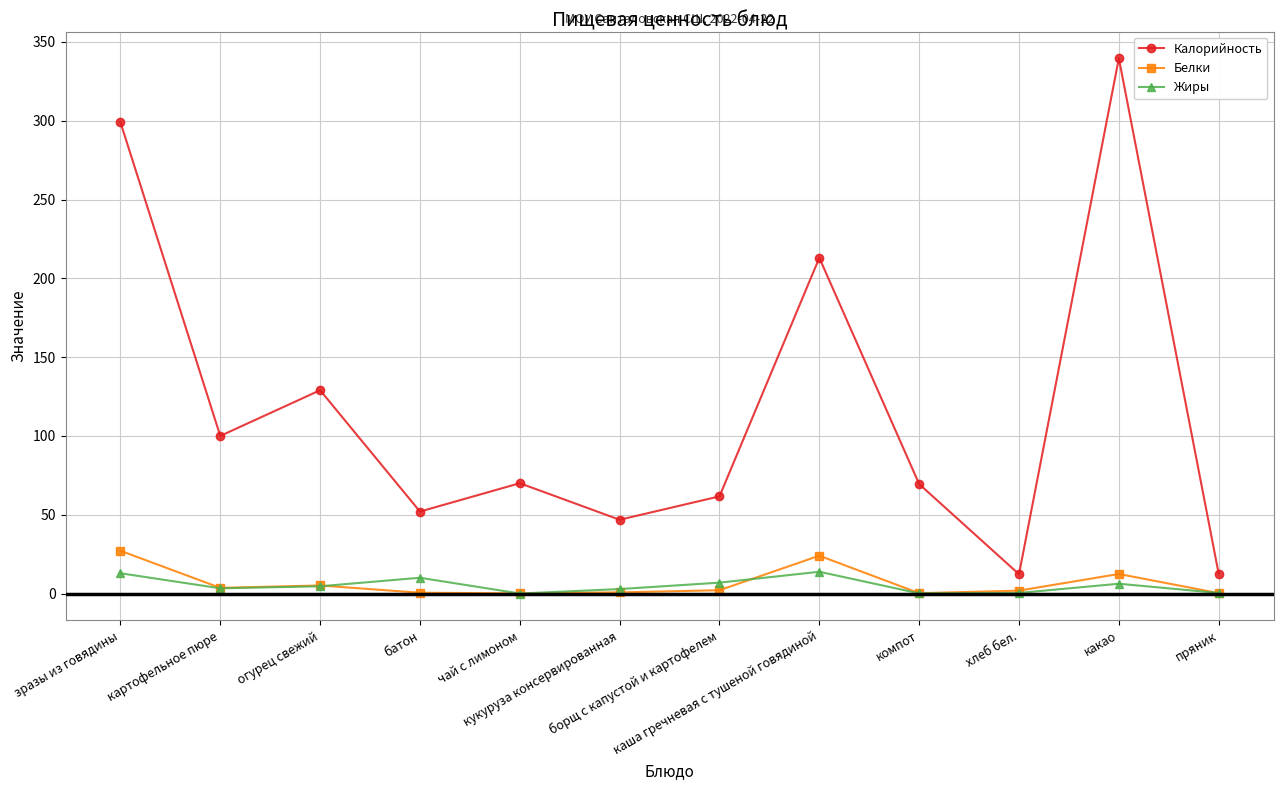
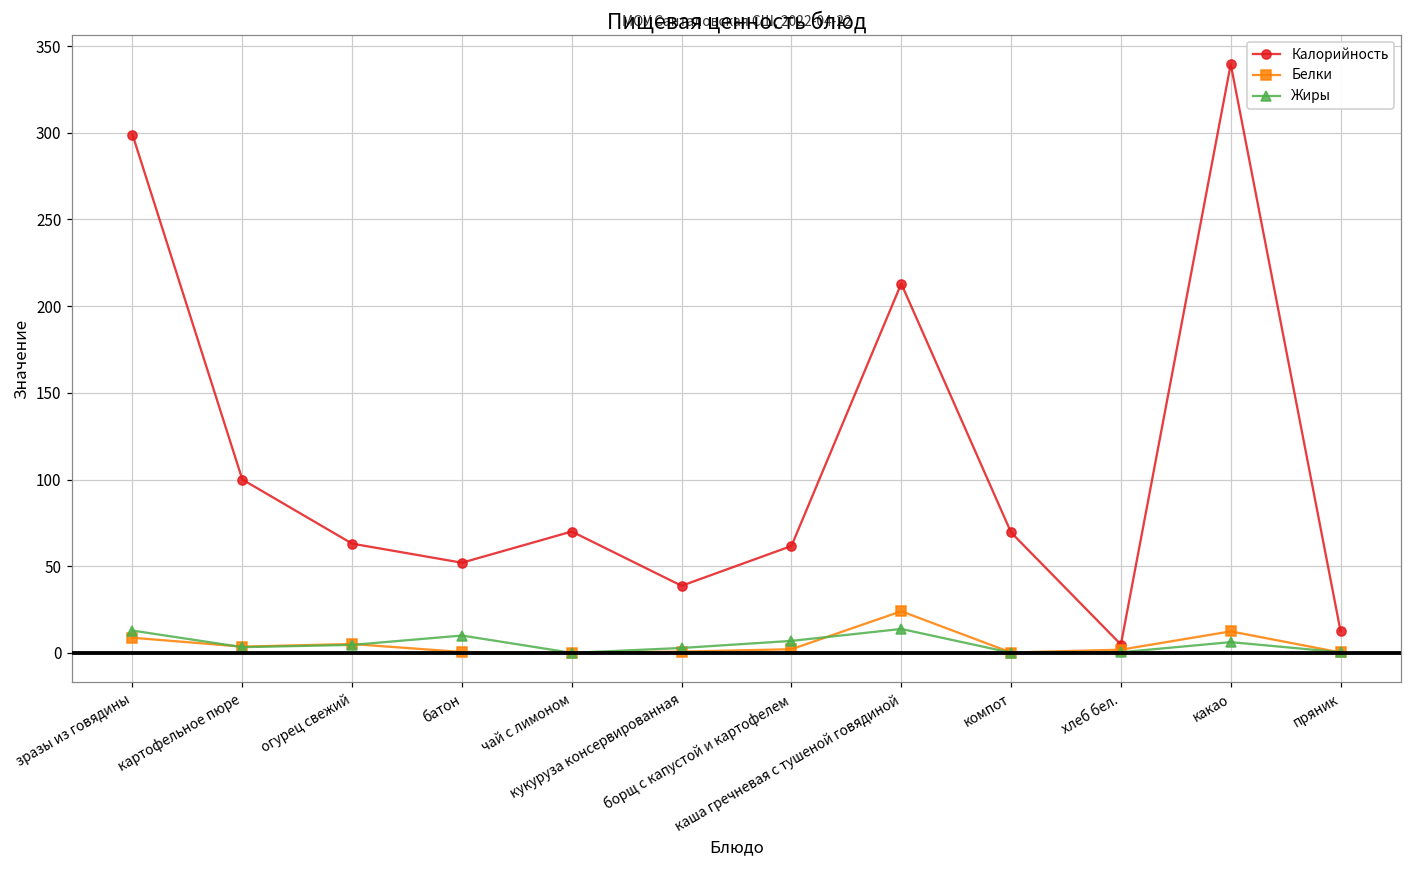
Белки, зразы из говядины: 27 -> 9
Калорийность, огурец свежий: 129 -> 63
Калорийность, кукуруза консервированная: 47 -> 39
Калорийность, хлеб бел.: 12 -> 5
